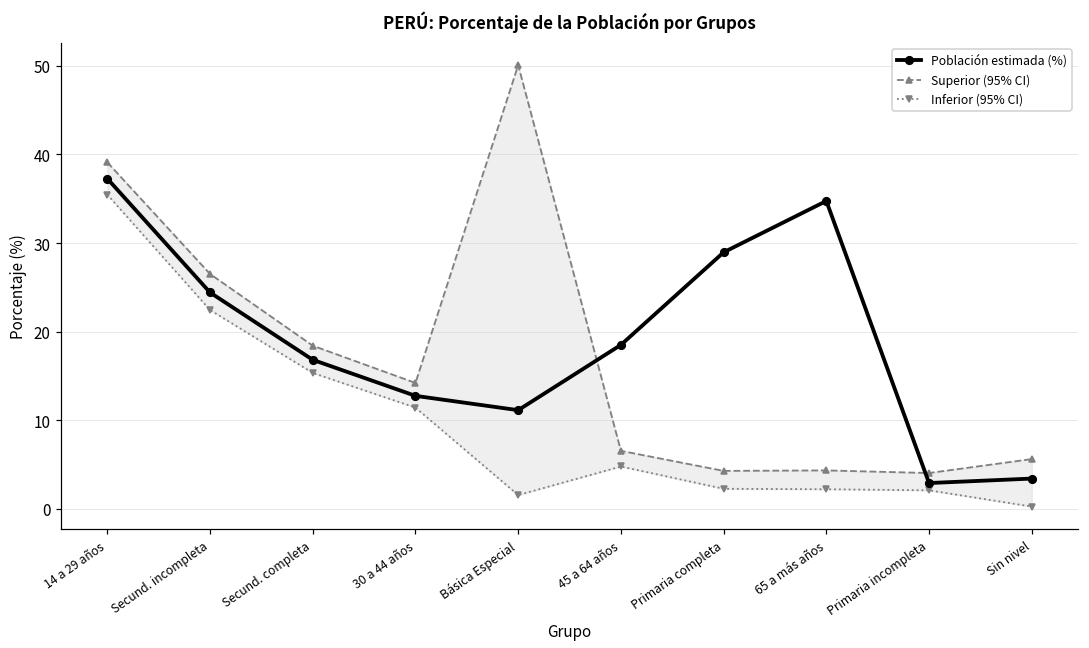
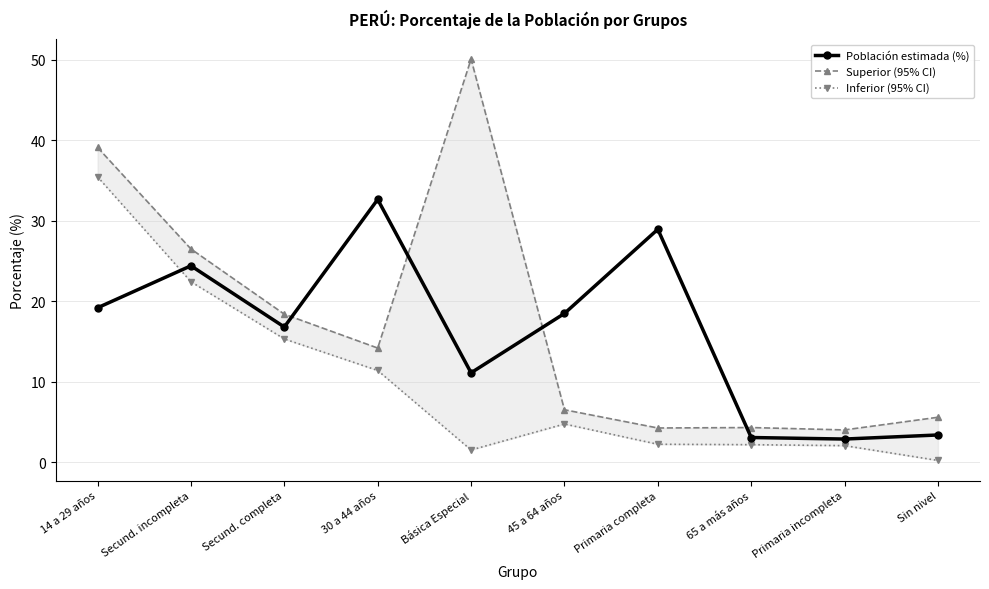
Población estimada (%), 14 a 29 años: 37 -> 19
Población estimada (%), 30 a 44 años: 13 -> 33
Población estimada (%), 65 a más años: 35 -> 3
